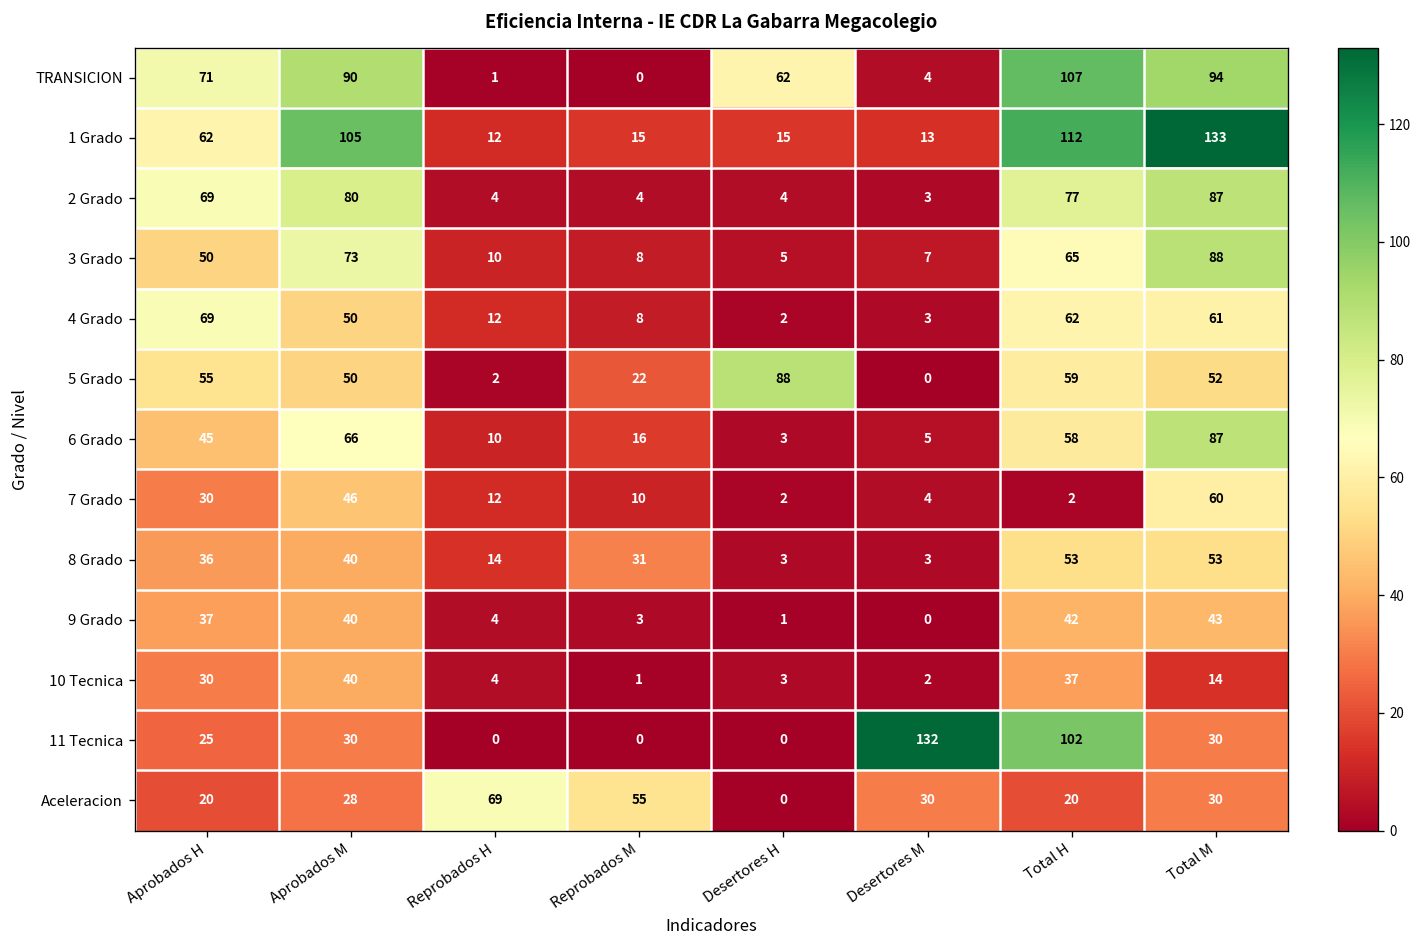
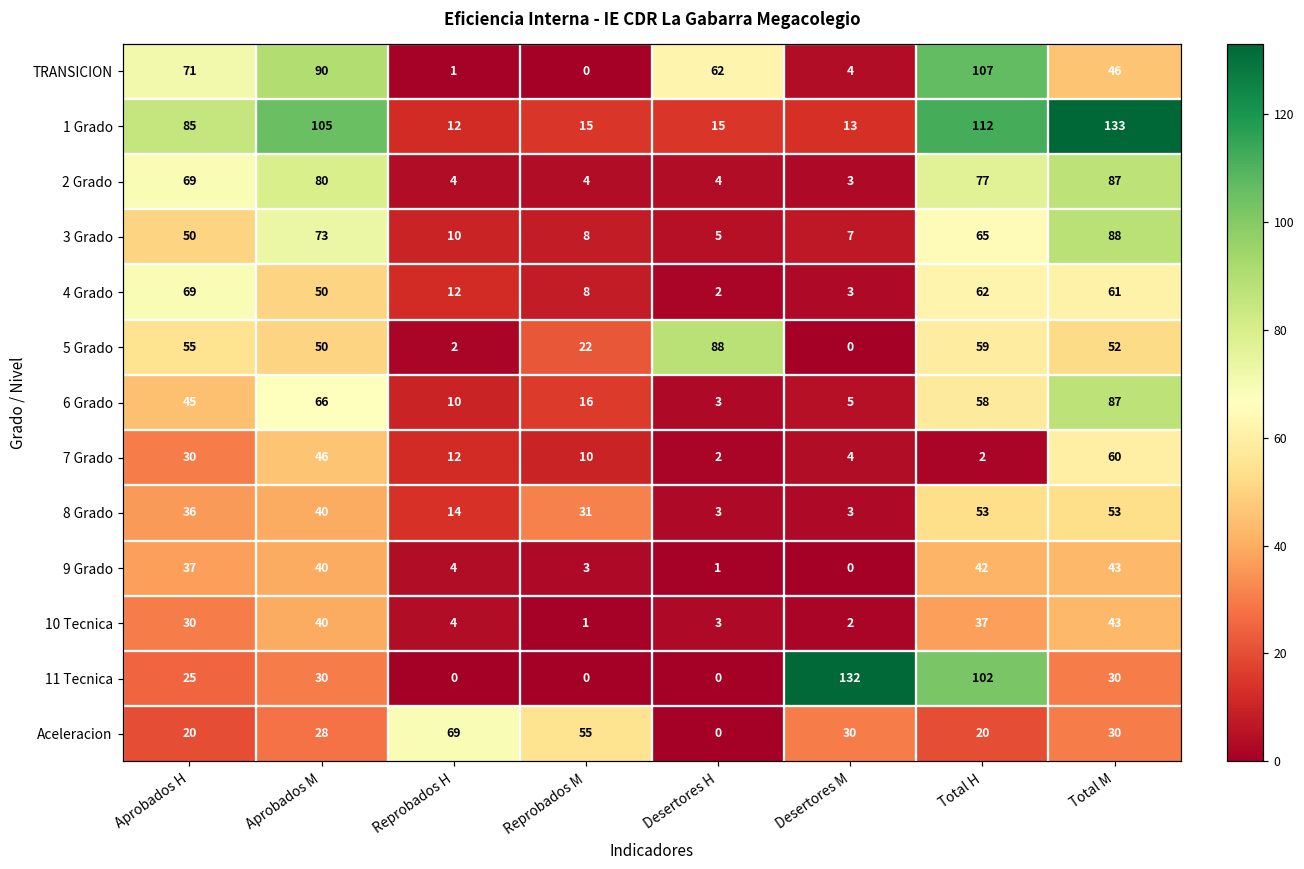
TRANSICION, Total M: 94 -> 46
1 Grado, Aprobados H: 62 -> 85
10 Tecnica, Total M: 14 -> 43
